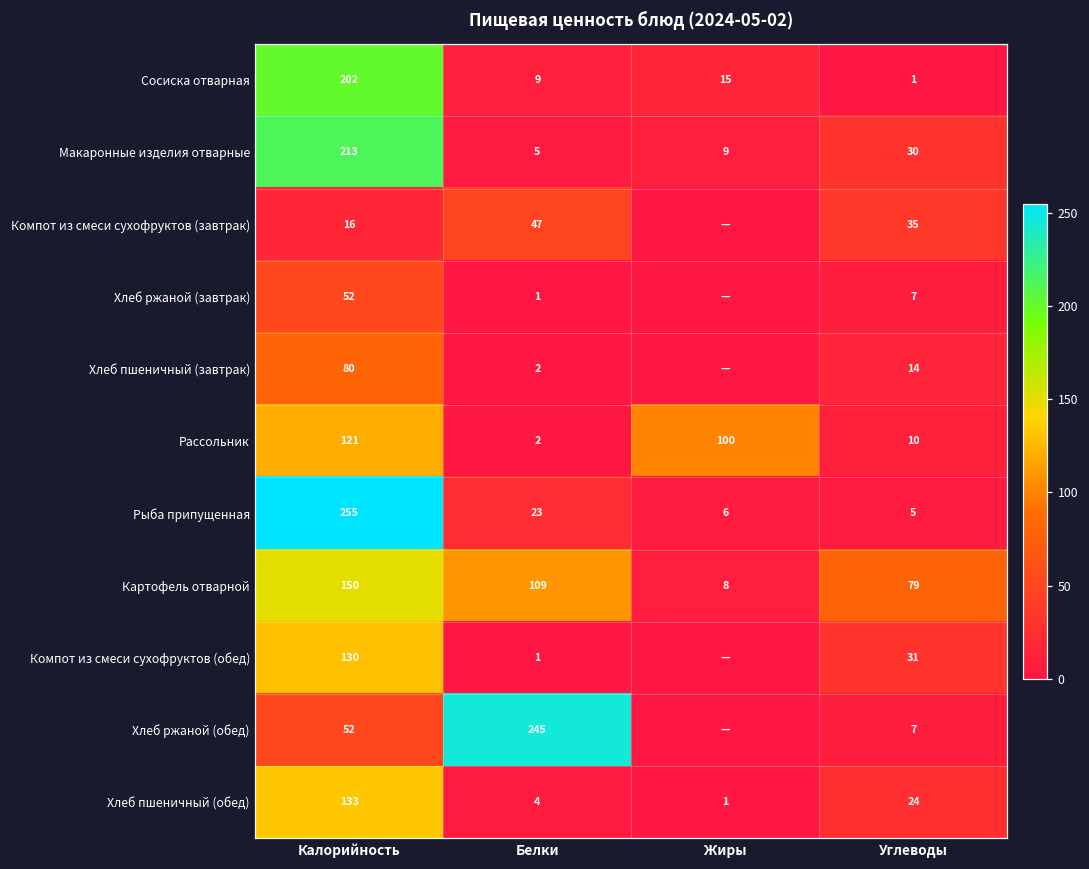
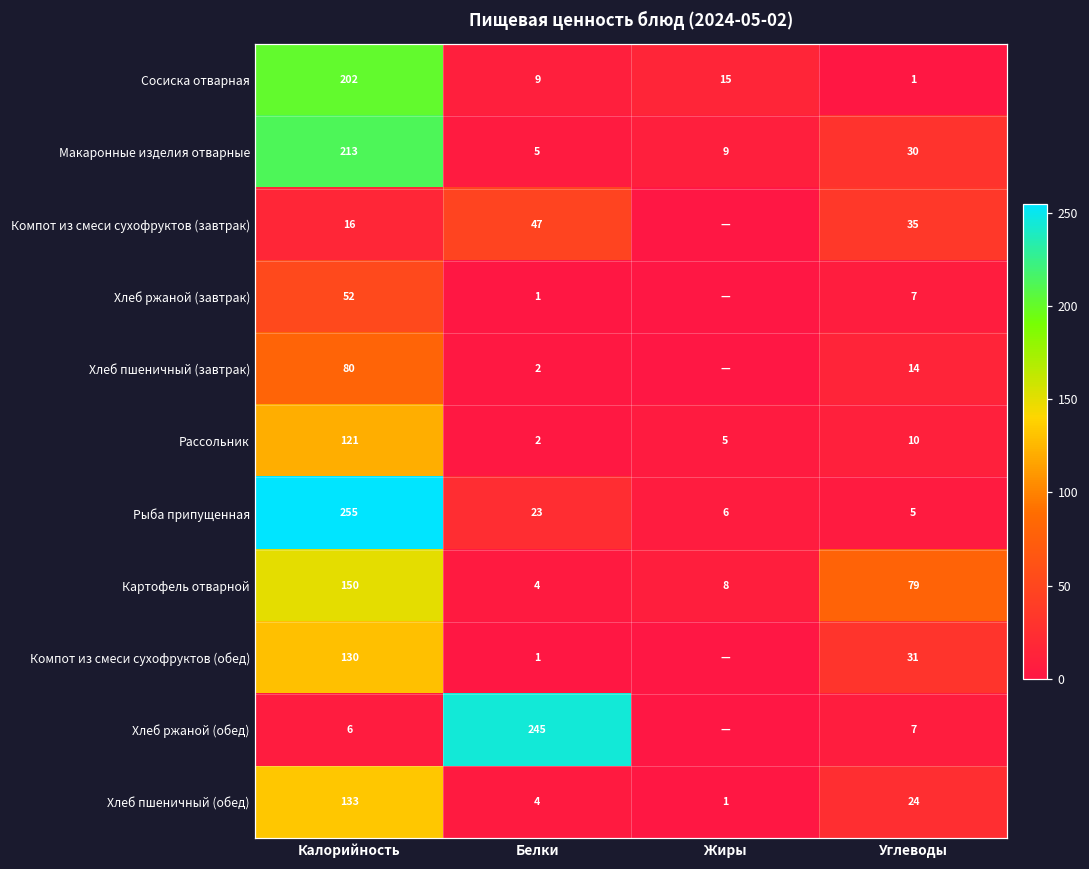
Рассольник, Жиры: 100 -> 5
Картофель отварной, Белки: 109 -> 4
Хлеб ржаной (обед), Калорийность: 52 -> 6
